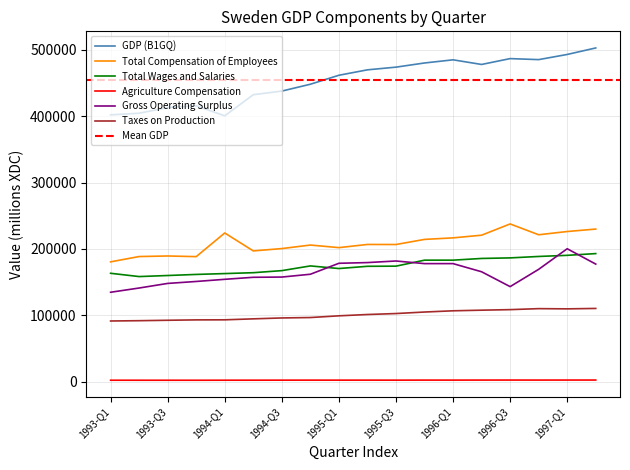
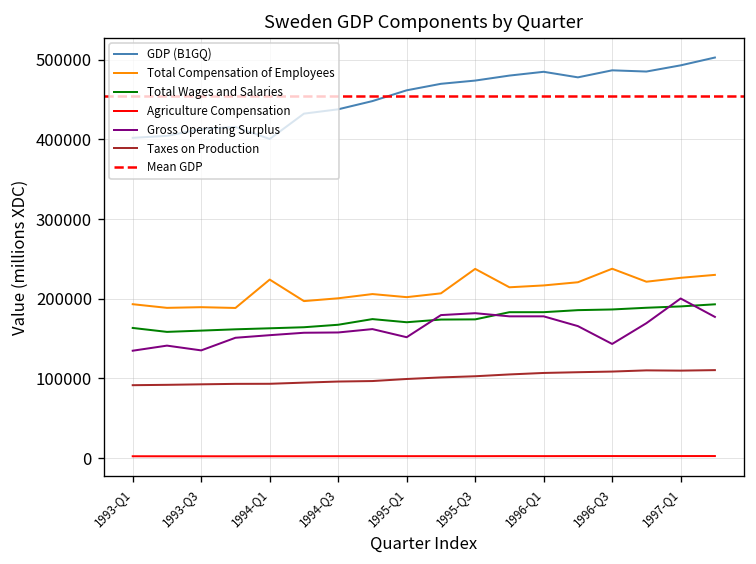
Total Compensation of Employees, 1993-Q1: 180000 -> 190000
Gross Operating Surplus, 1993-Q3: 150000 -> 140000
Gross Operating Surplus, 1995-Q1: 180000 -> 150000
Total Compensation of Employees, 1995-Q3: 210000 -> 240000
